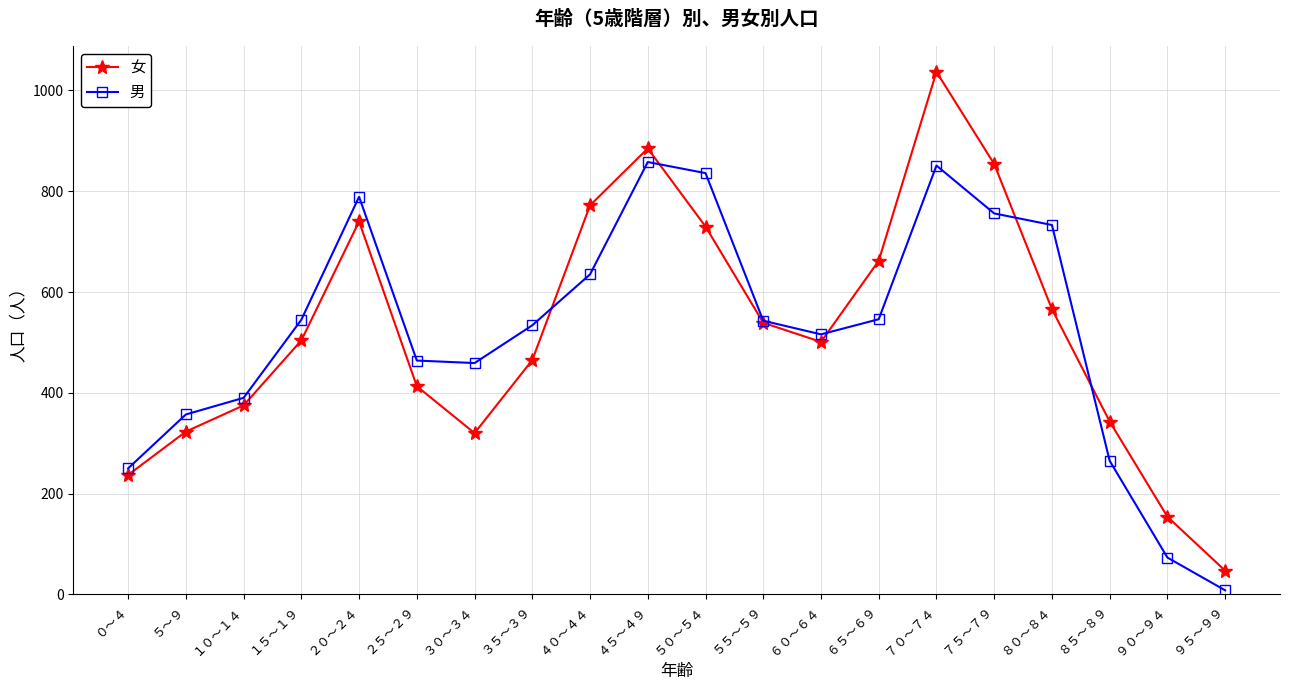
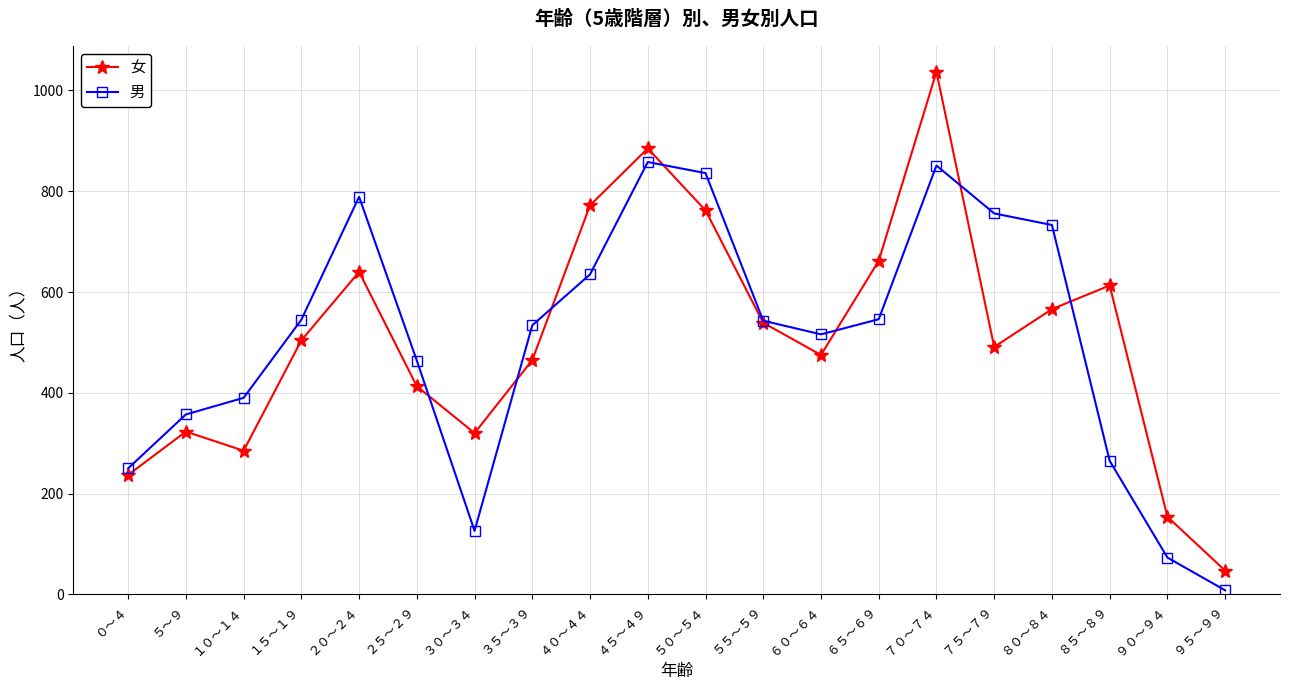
女, １０～１４: 380 -> 290
女, ２０～２４: 740 -> 640
男, ３０～３４: 460 -> 130
女, ５０～５４: 730 -> 760
女, ６０～６４: 500 -> 480
女, ７５～７９: 850 -> 490
女, ８５～８９: 340 -> 610
